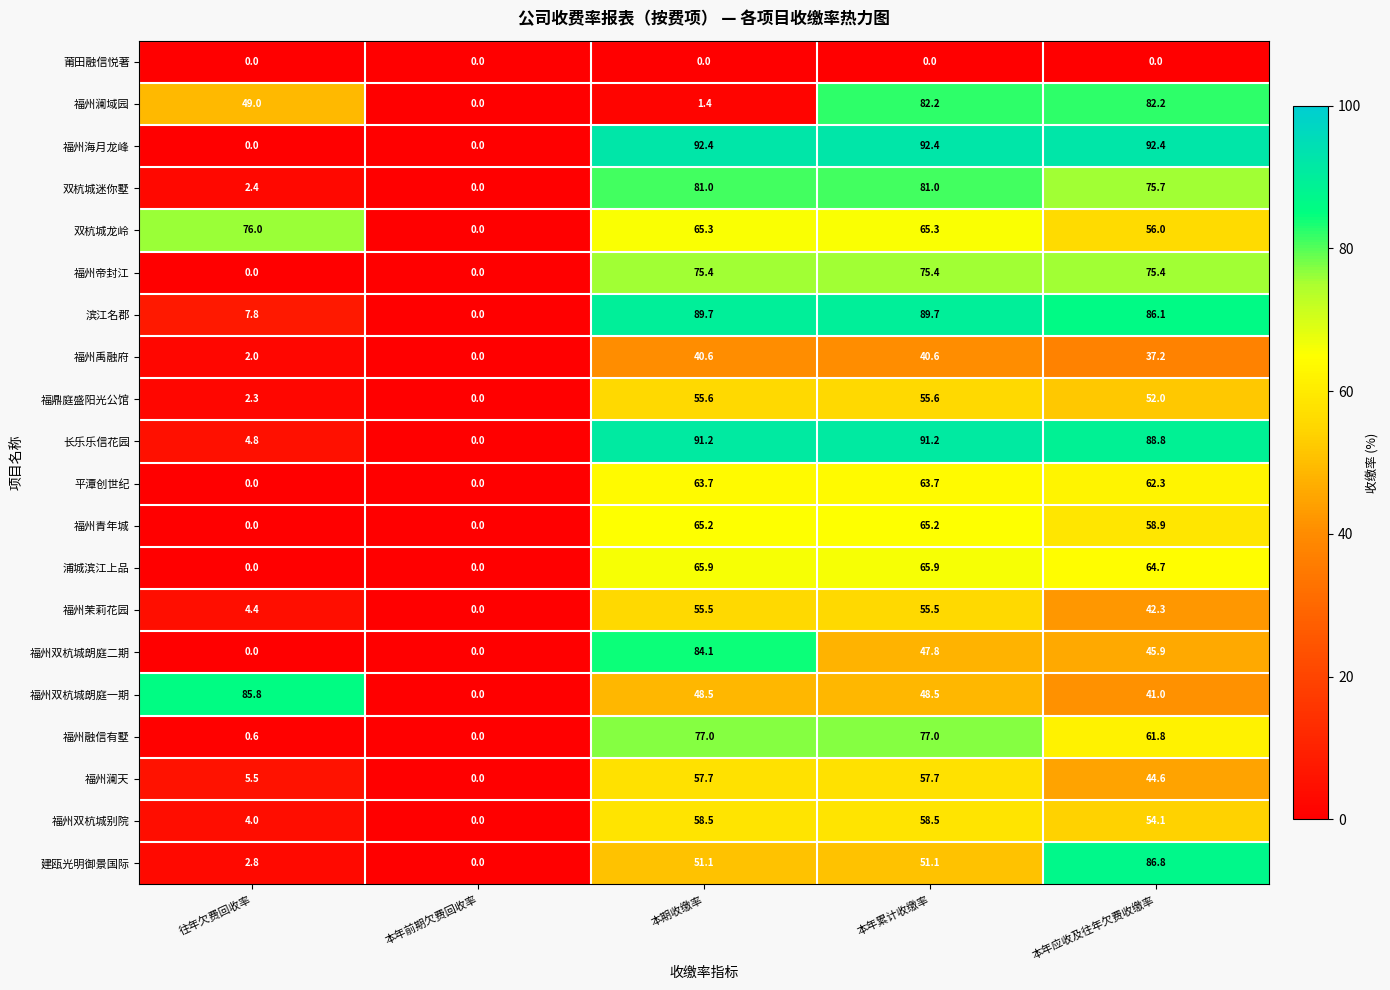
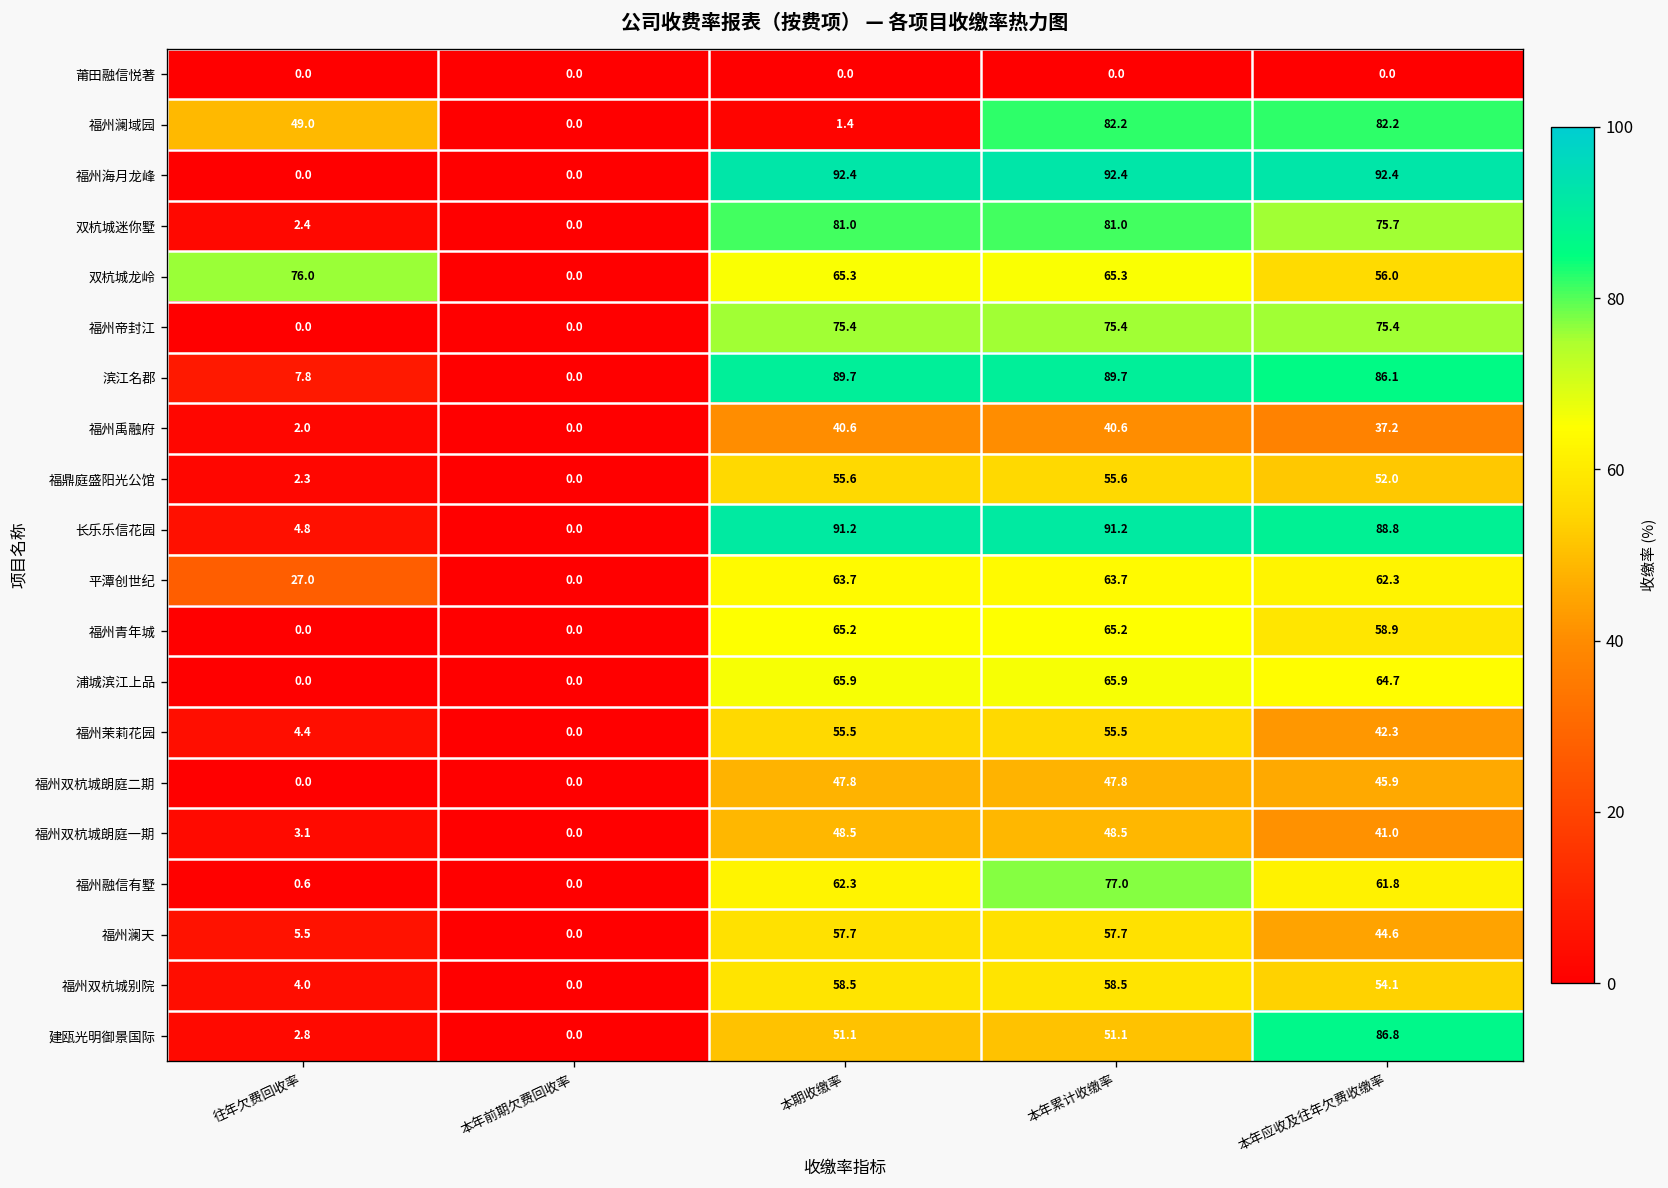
平潭创世纪, 往年欠费回收率: 0.0 -> 27.0
福州双杭城朗庭二期, 本期收缴率: 84.1 -> 47.8
福州双杭城朗庭一期, 往年欠费回收率: 85.8 -> 3.1
福州融信有墅, 本期收缴率: 77.0 -> 62.3
